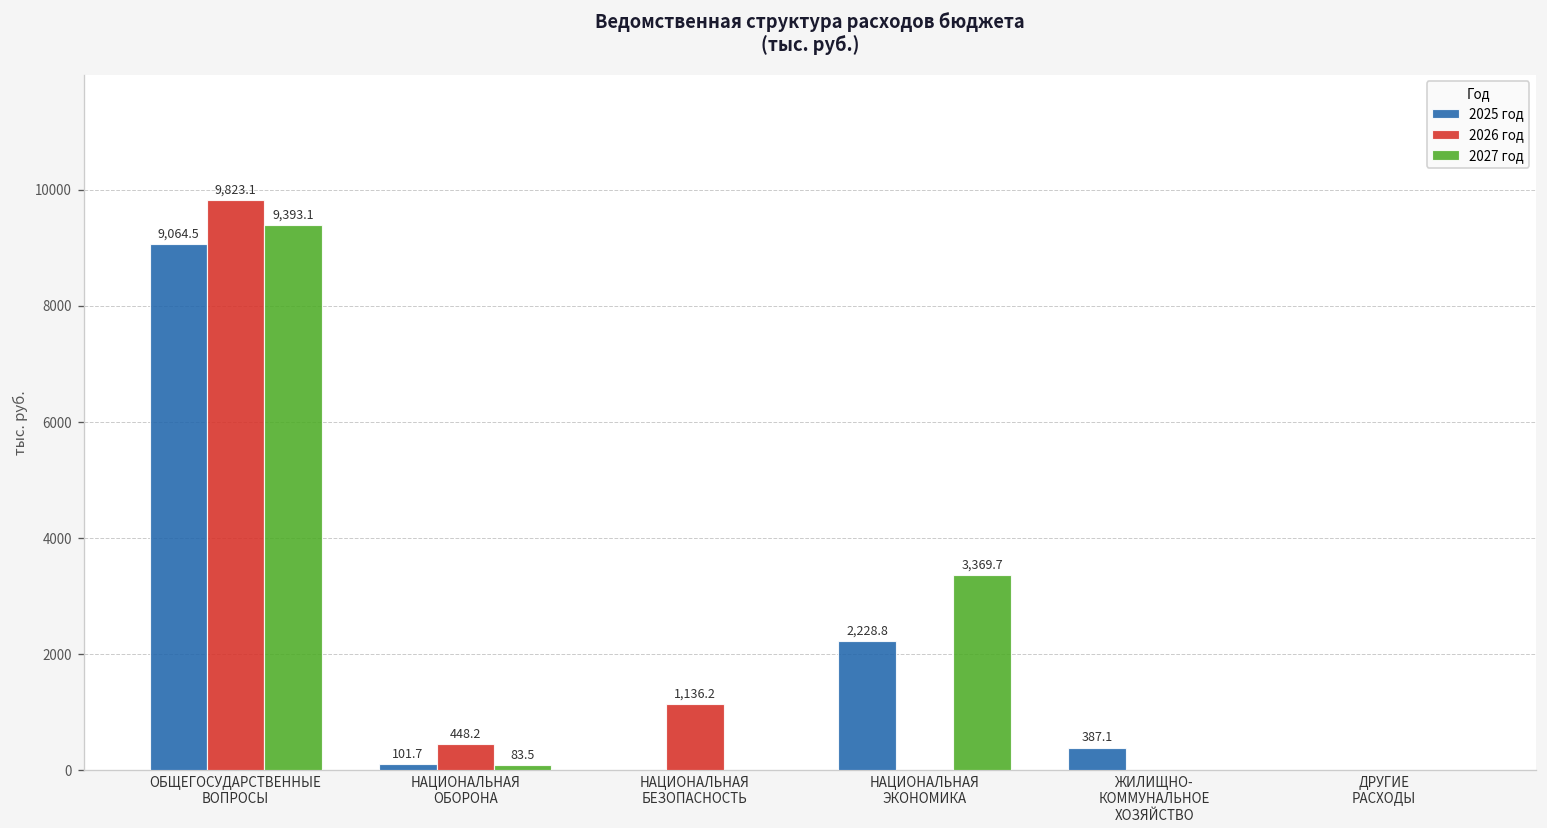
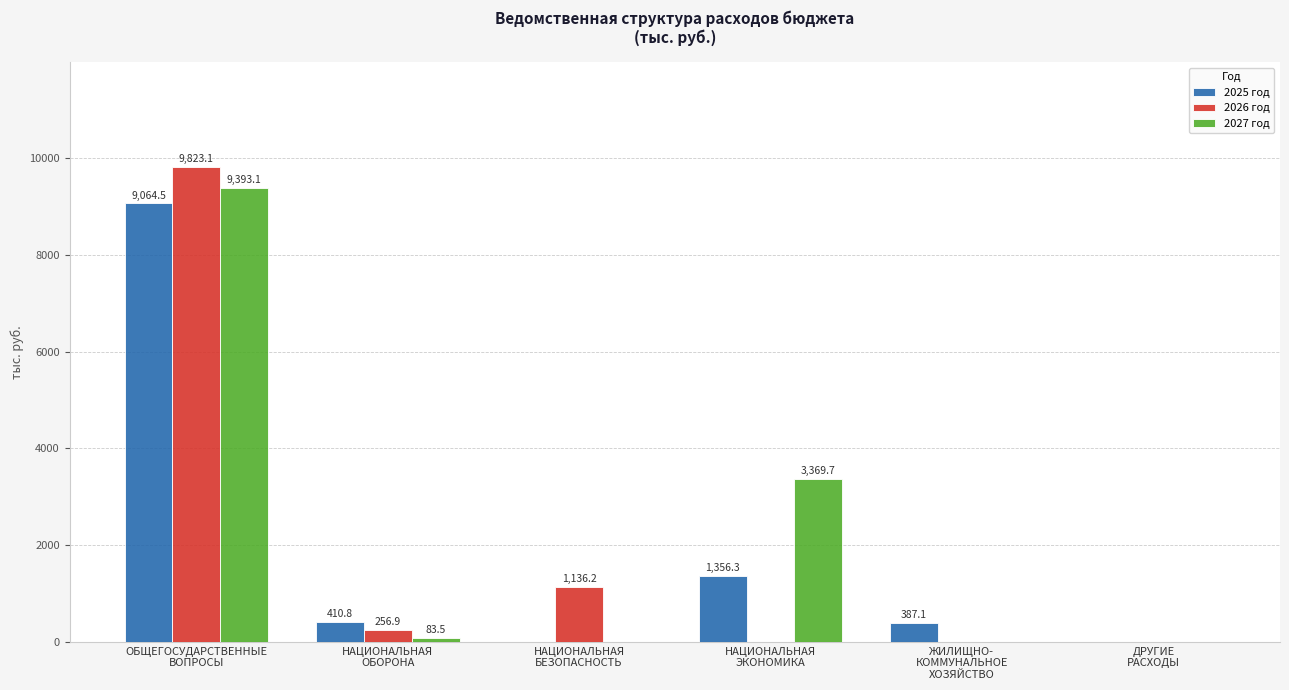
2025 год, НАЦИОНАЛЬНАЯ ОБОРОНА: 101.7 -> 410.8
2026 год, НАЦИОНАЛЬНАЯ ОБОРОНА: 448.2 -> 256.9
2025 год, НАЦИОНАЛЬНАЯ ЭКОНОМИКА: 2,228.8 -> 1,356.3
